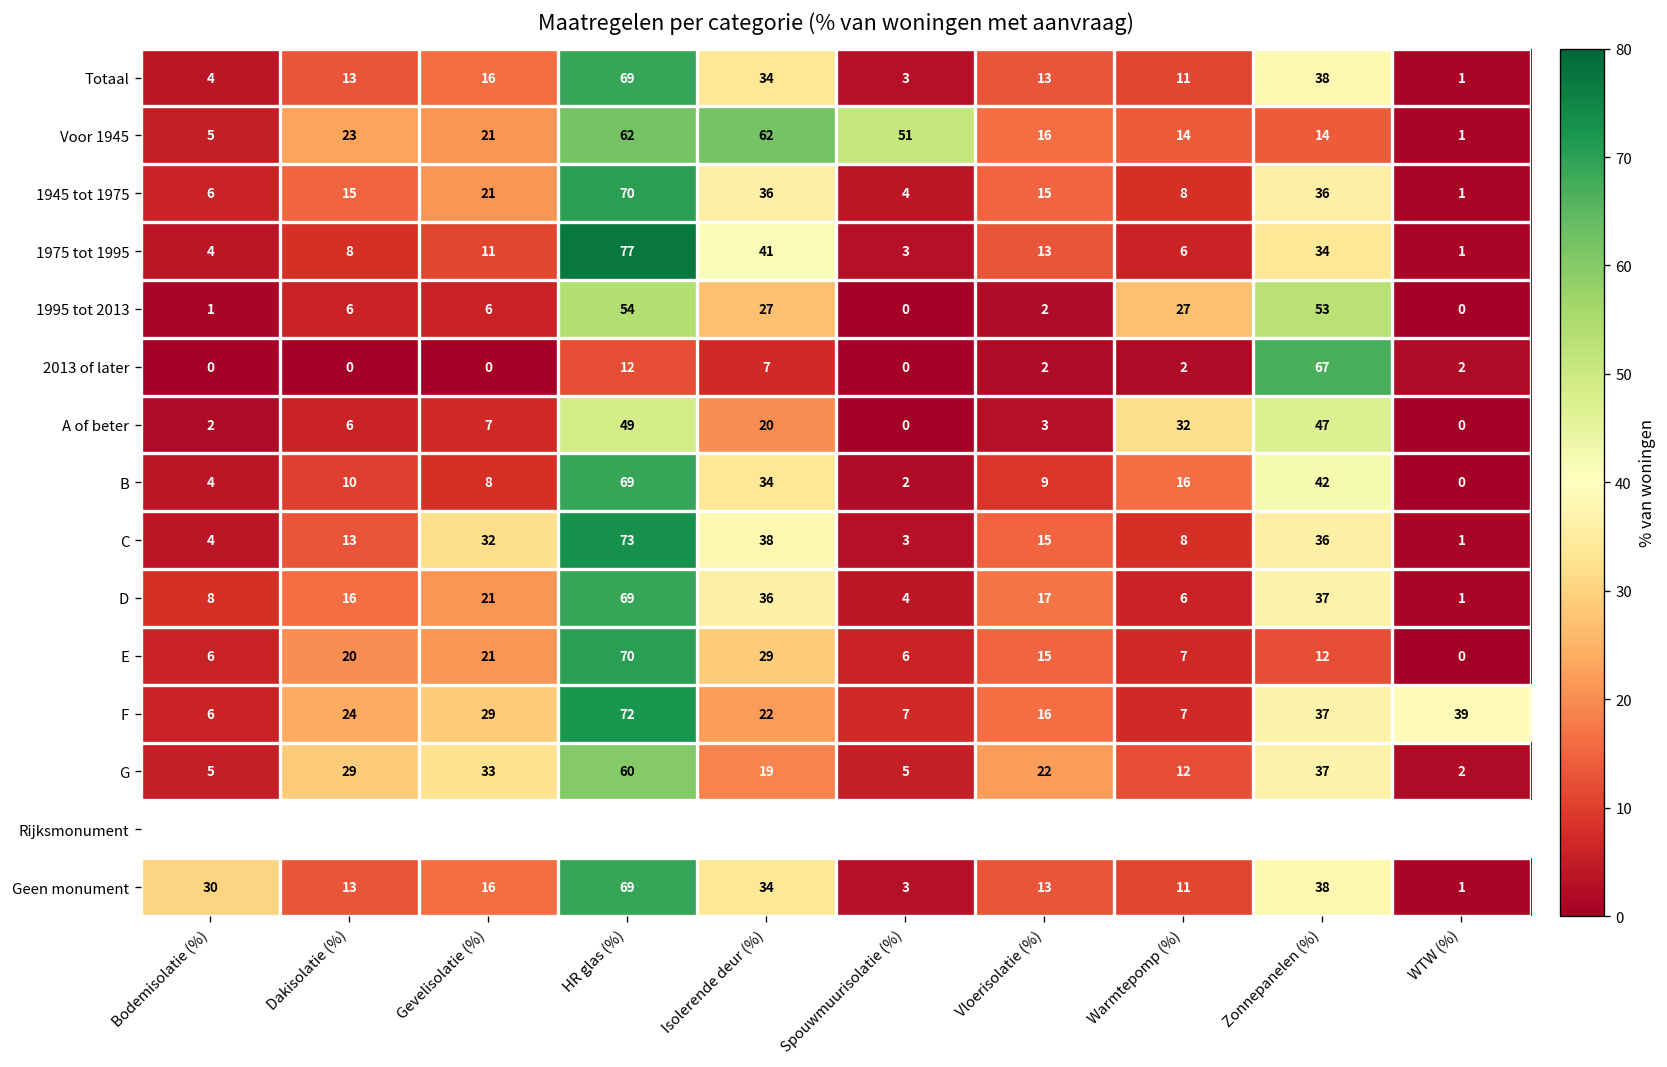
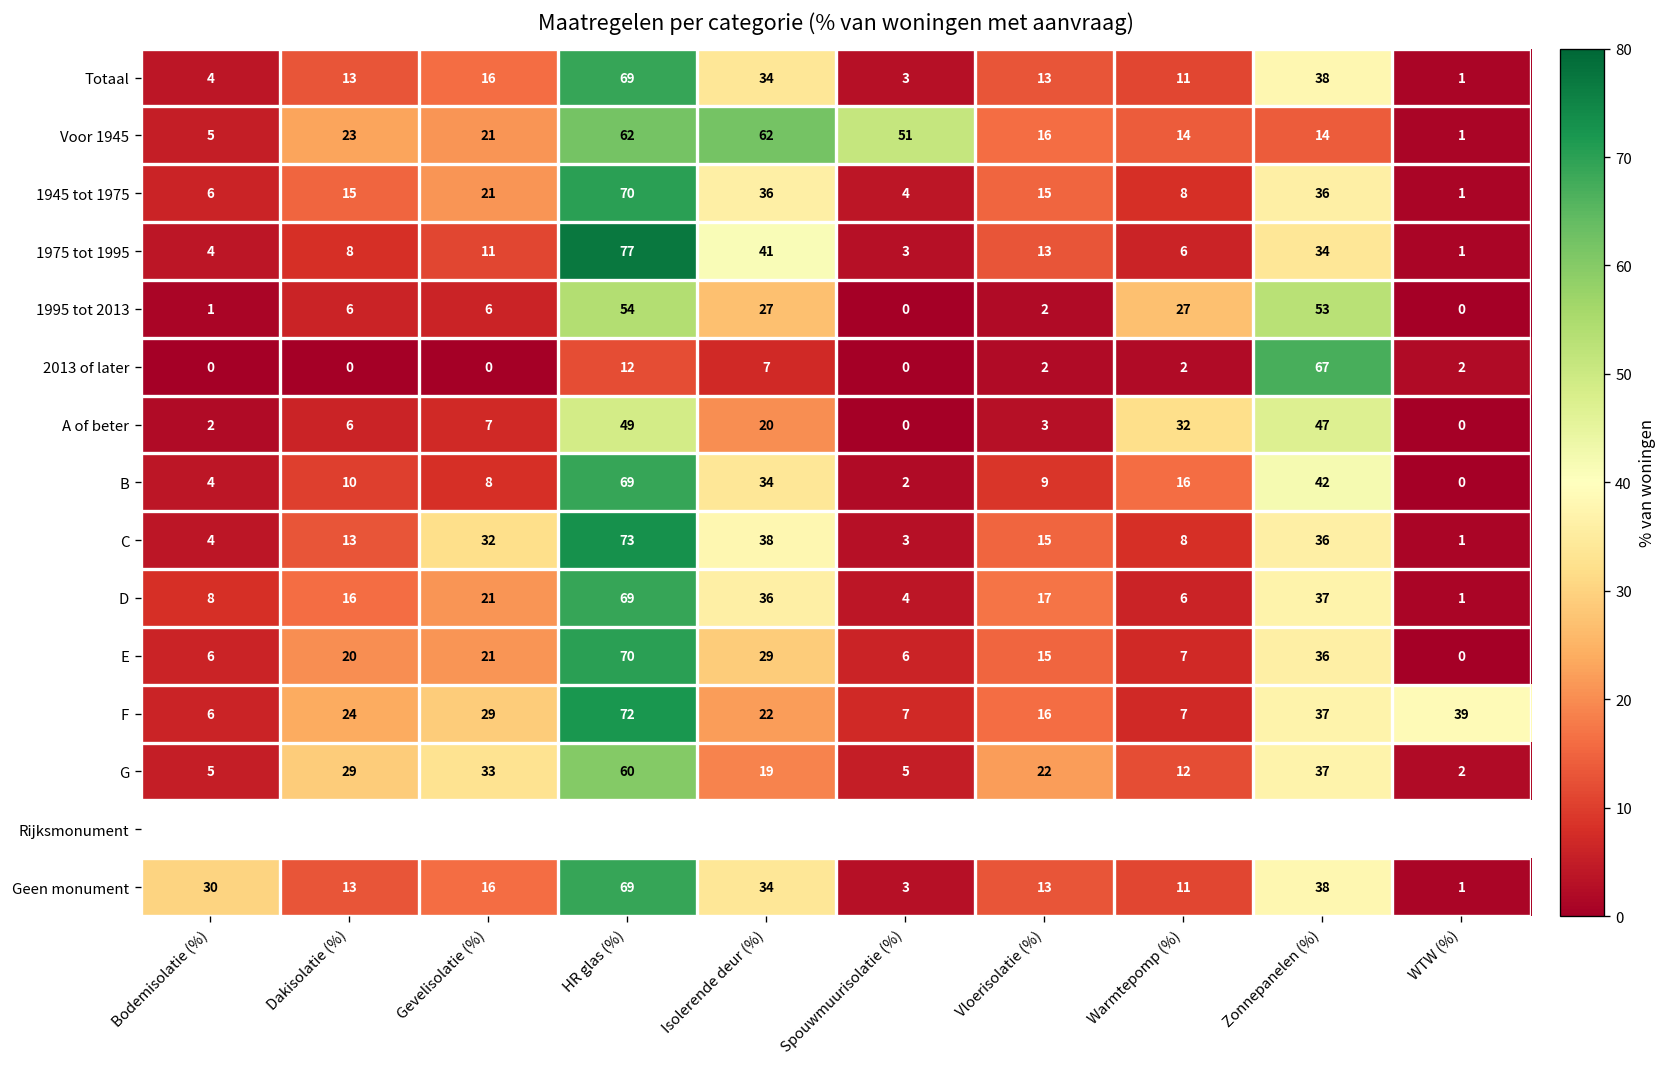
E, Zonnepanelen (%): 12 -> 36
